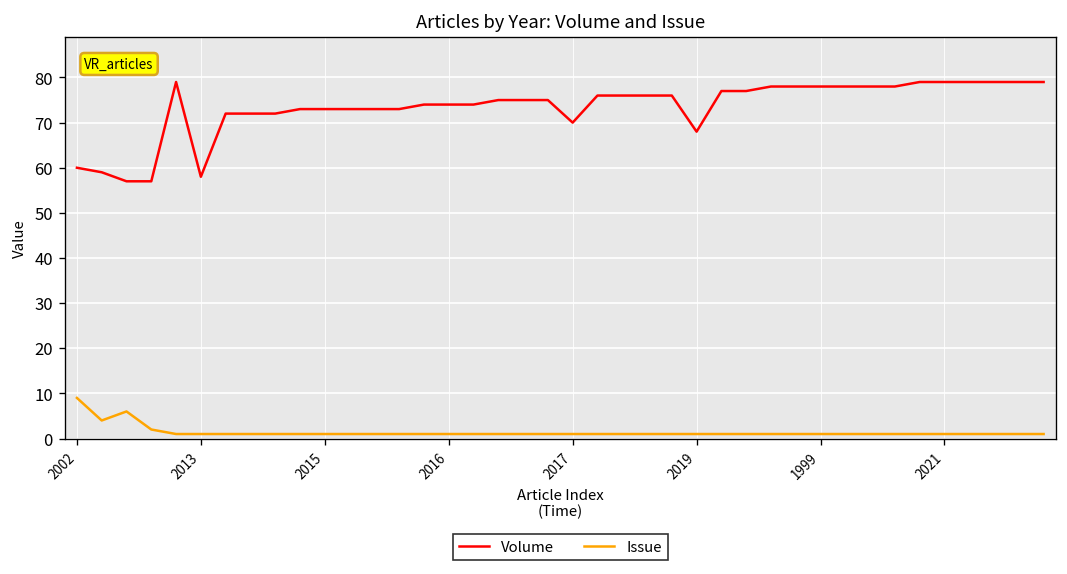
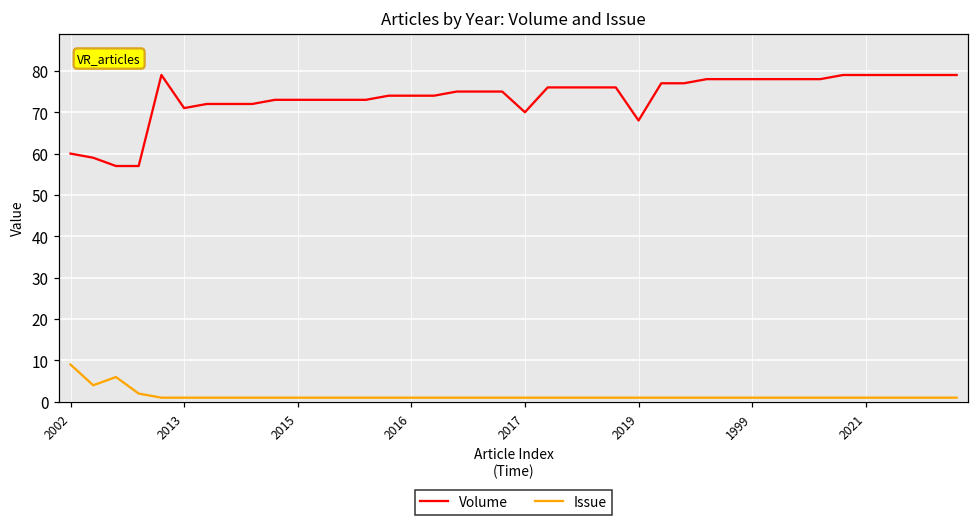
Volume, 2013: 58 -> 71
